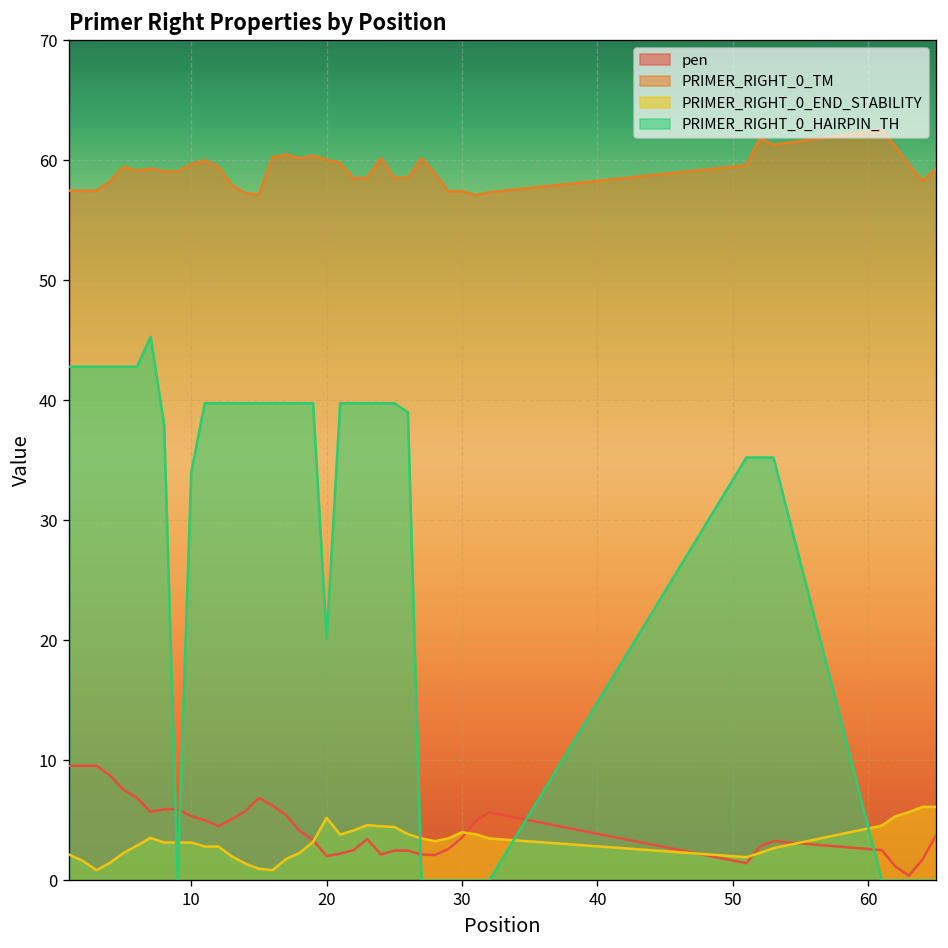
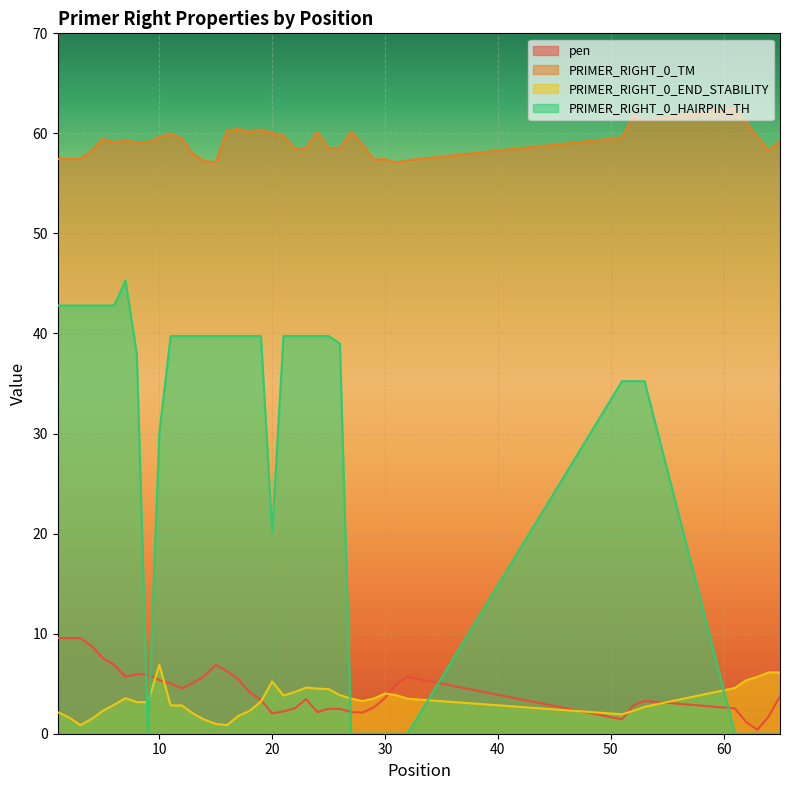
PRIMER_RIGHT_0_END_STABILITY, 10: 3.2 -> 6.9
PRIMER_RIGHT_0_HAIRPIN_TH, 10: 34.0 -> 30.0
